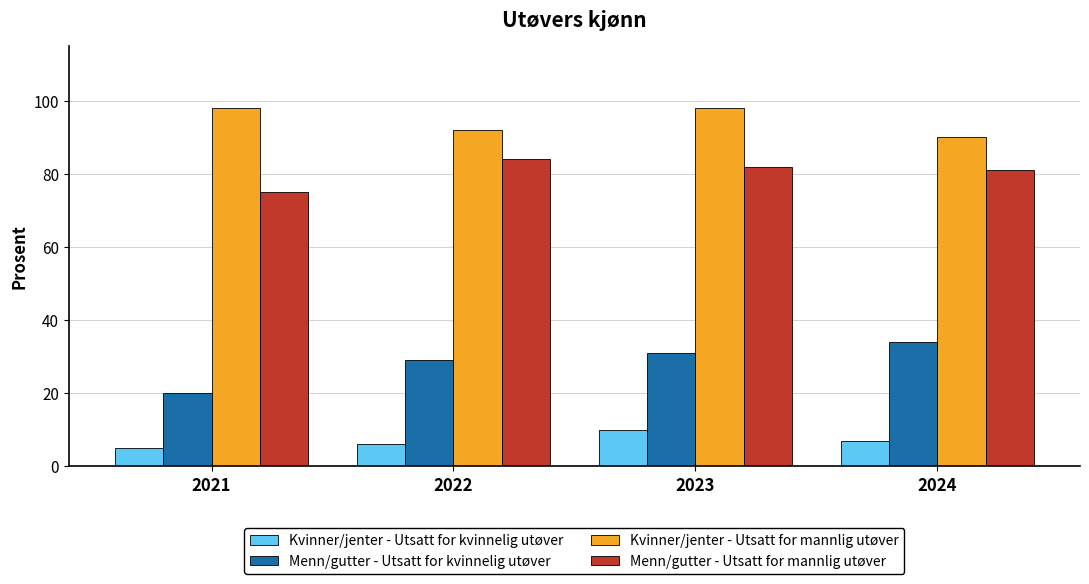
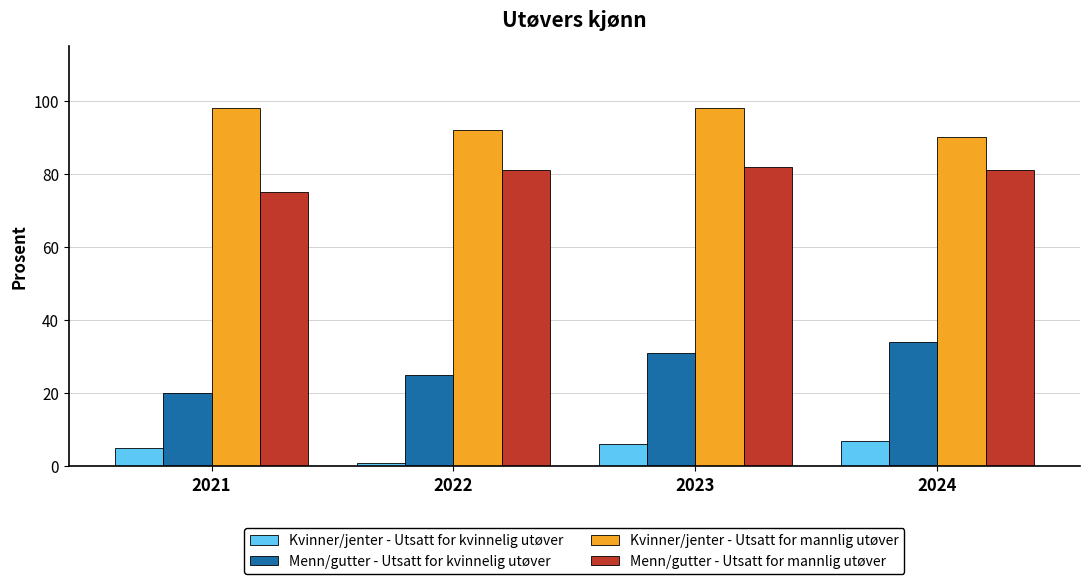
Kvinner/jenter - Utsatt for kvinnelig utøver, 2022: 6 -> 1
Menn/gutter - Utsatt for kvinnelig utøver, 2022: 29 -> 25
Menn/gutter - Utsatt for mannlig utøver, 2022: 84 -> 81
Kvinner/jenter - Utsatt for kvinnelig utøver, 2023: 10 -> 6
